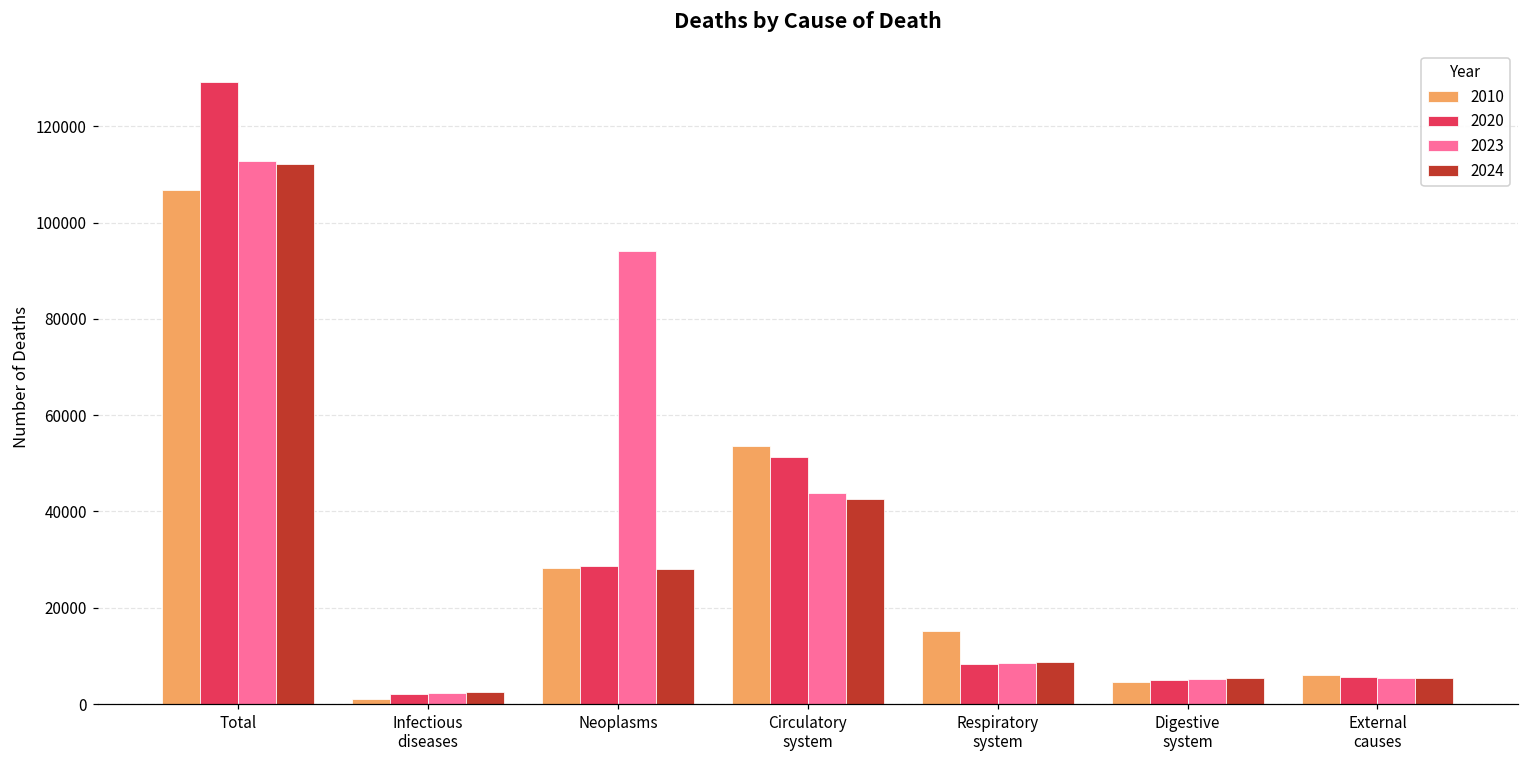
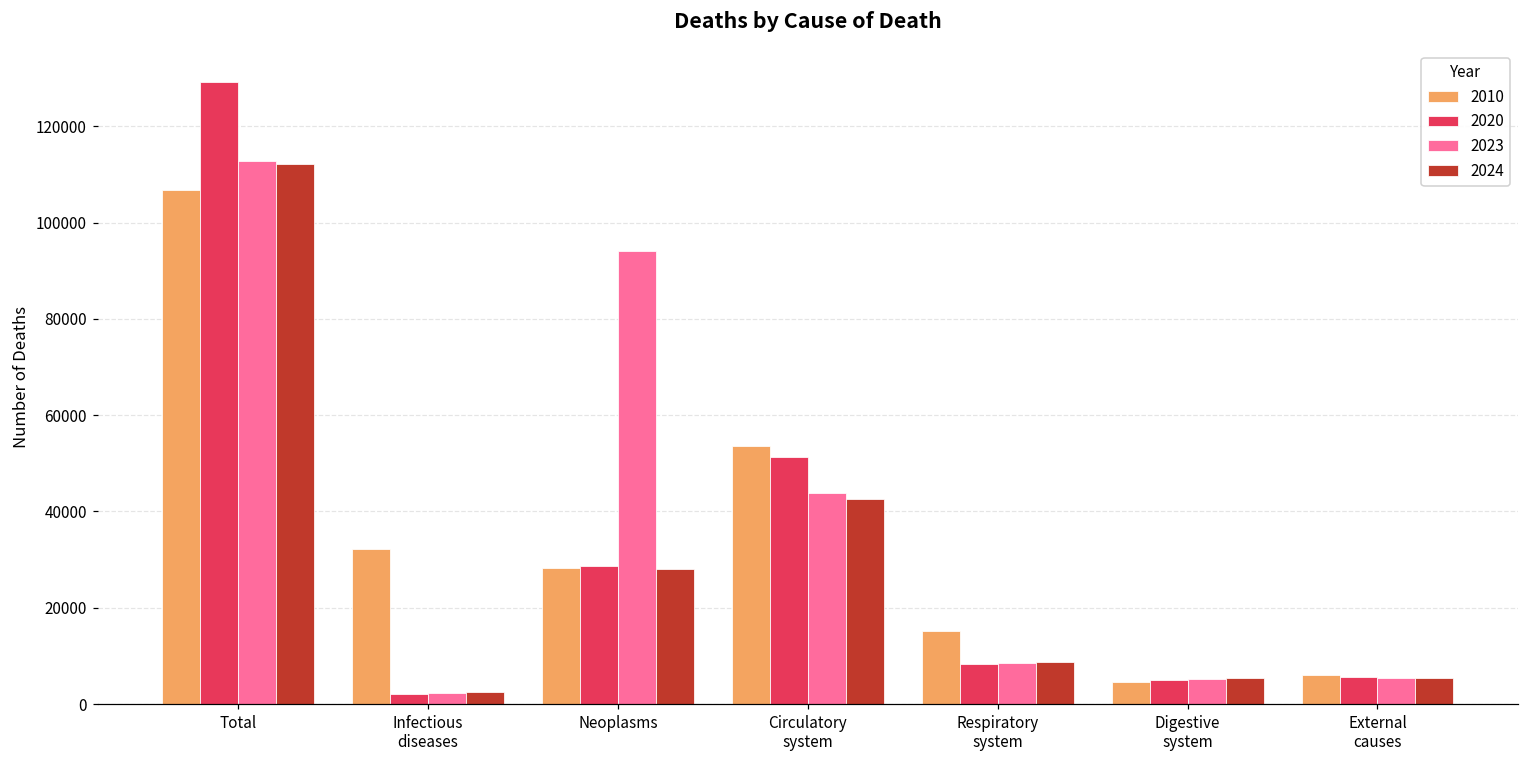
2010, Infectious diseases: 1000 -> 32000
